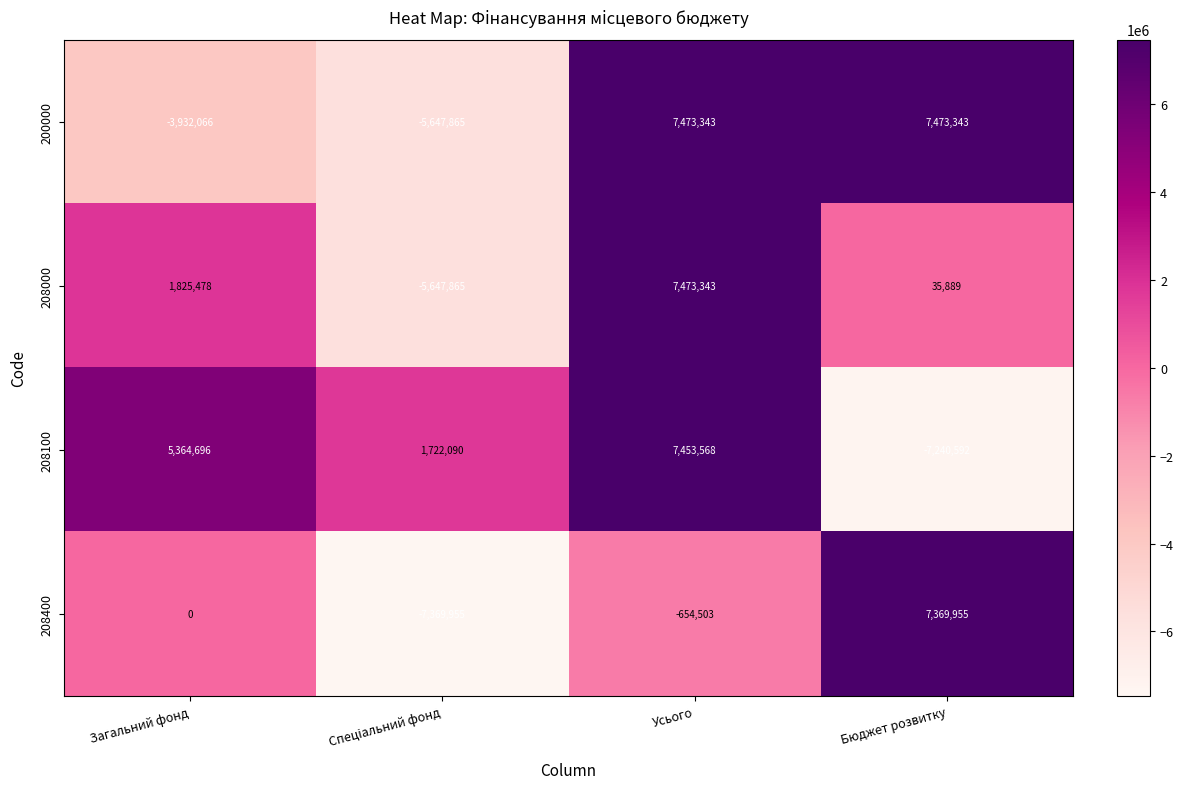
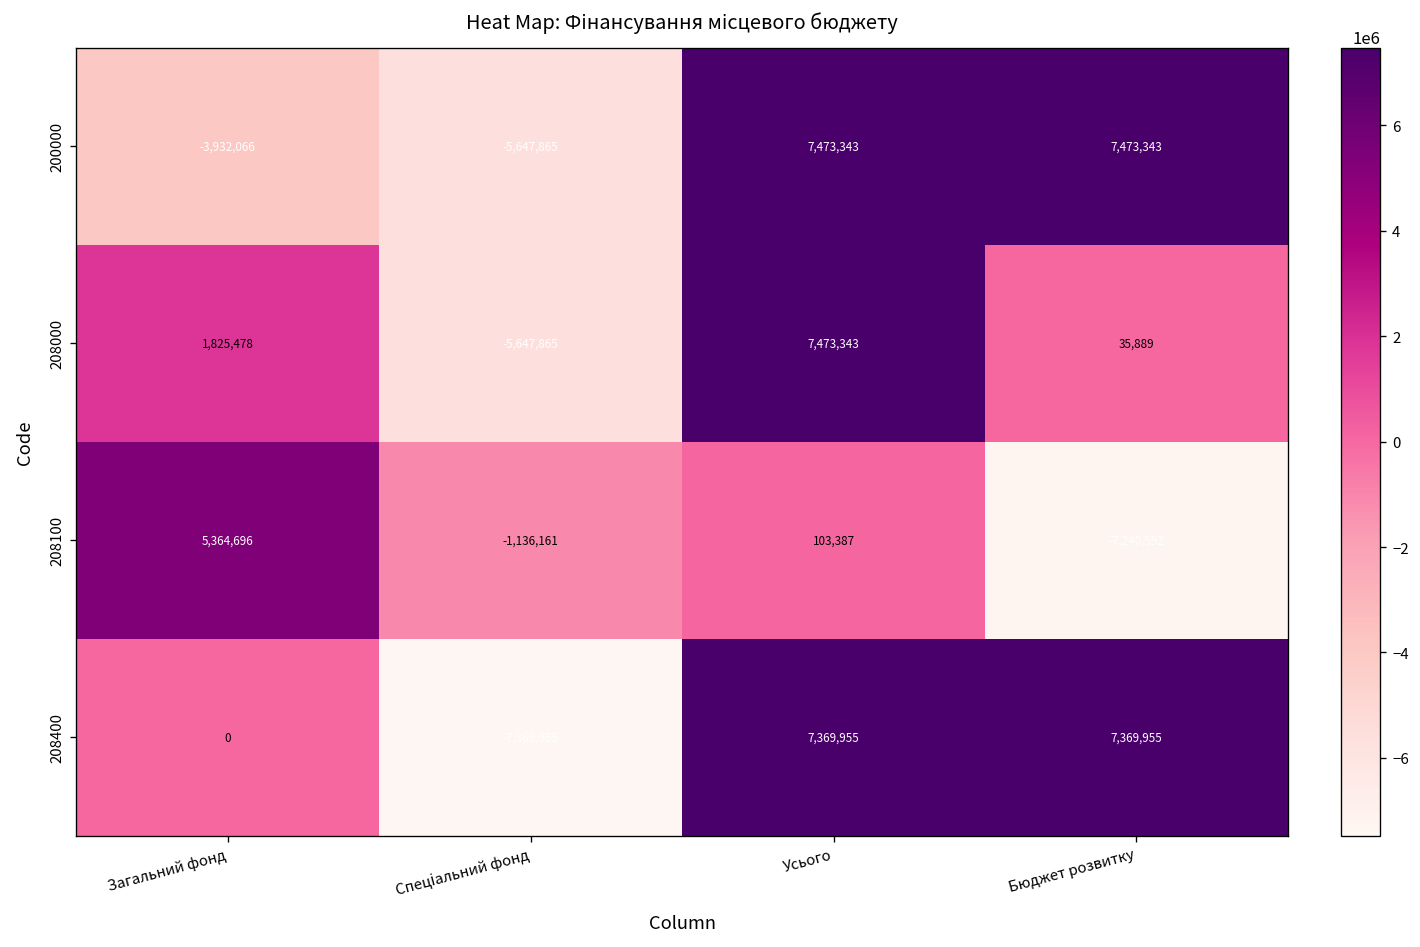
208100, Спеціальний фонд: 1,722,090 -> -1,136,161
208100, Усього: 7,453,568 -> 103,387
208400, Усього: -654,503 -> 7,369,955
